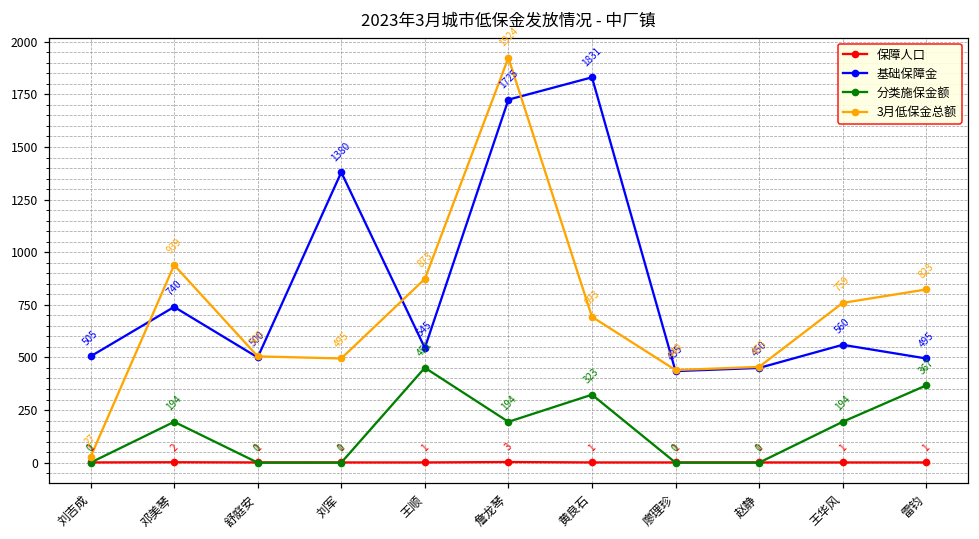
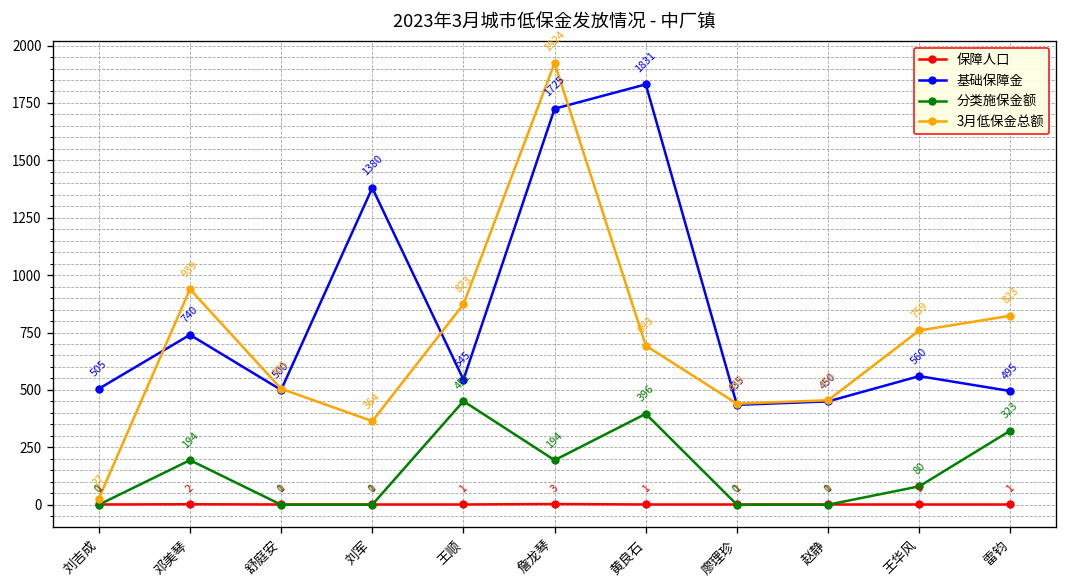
3月低保金总额, 刘军: 495 -> 364
分类施保金额, 黄良石: 323 -> 396
分类施保金额, 王华风: 194 -> 80
分类施保金额, 雷钧: 367 -> 323
